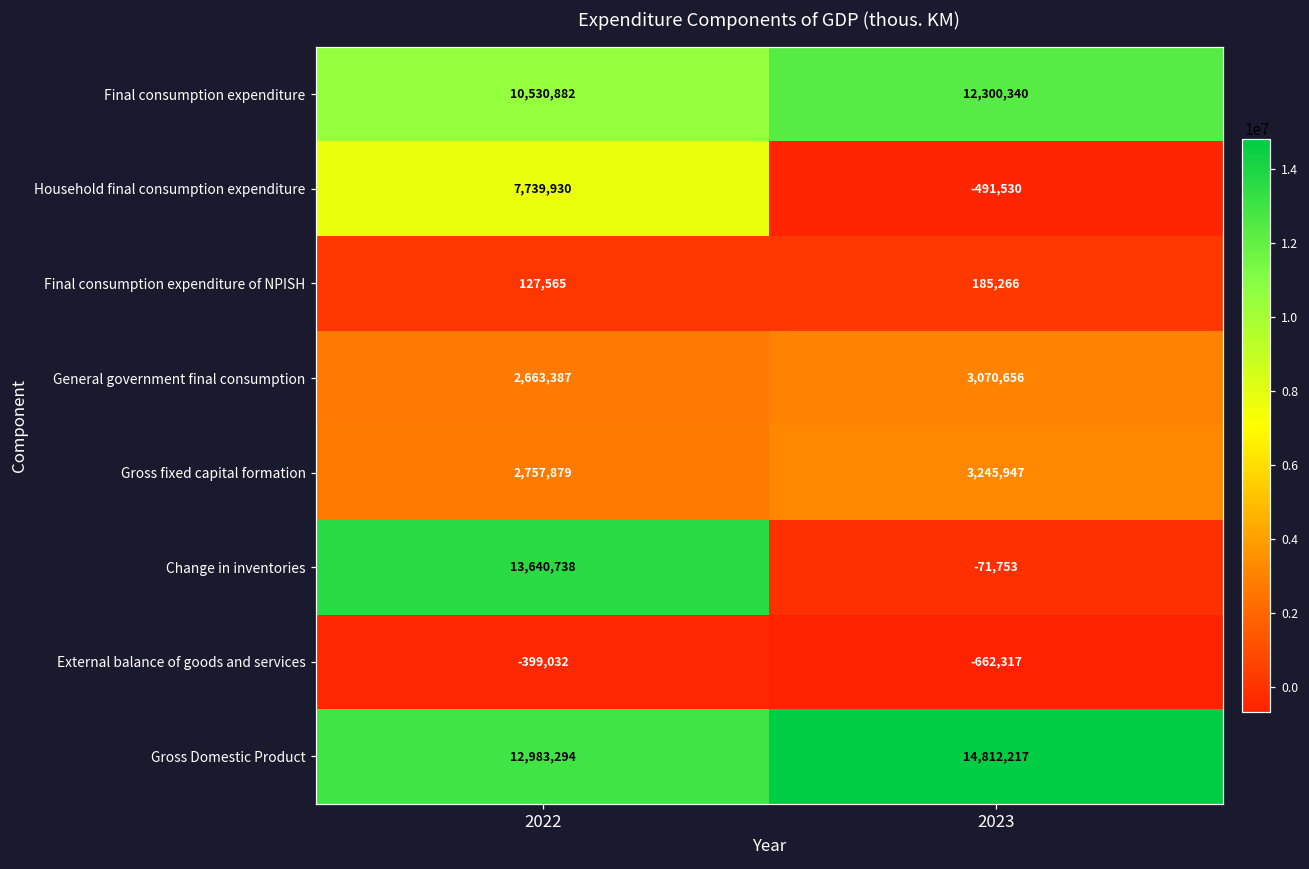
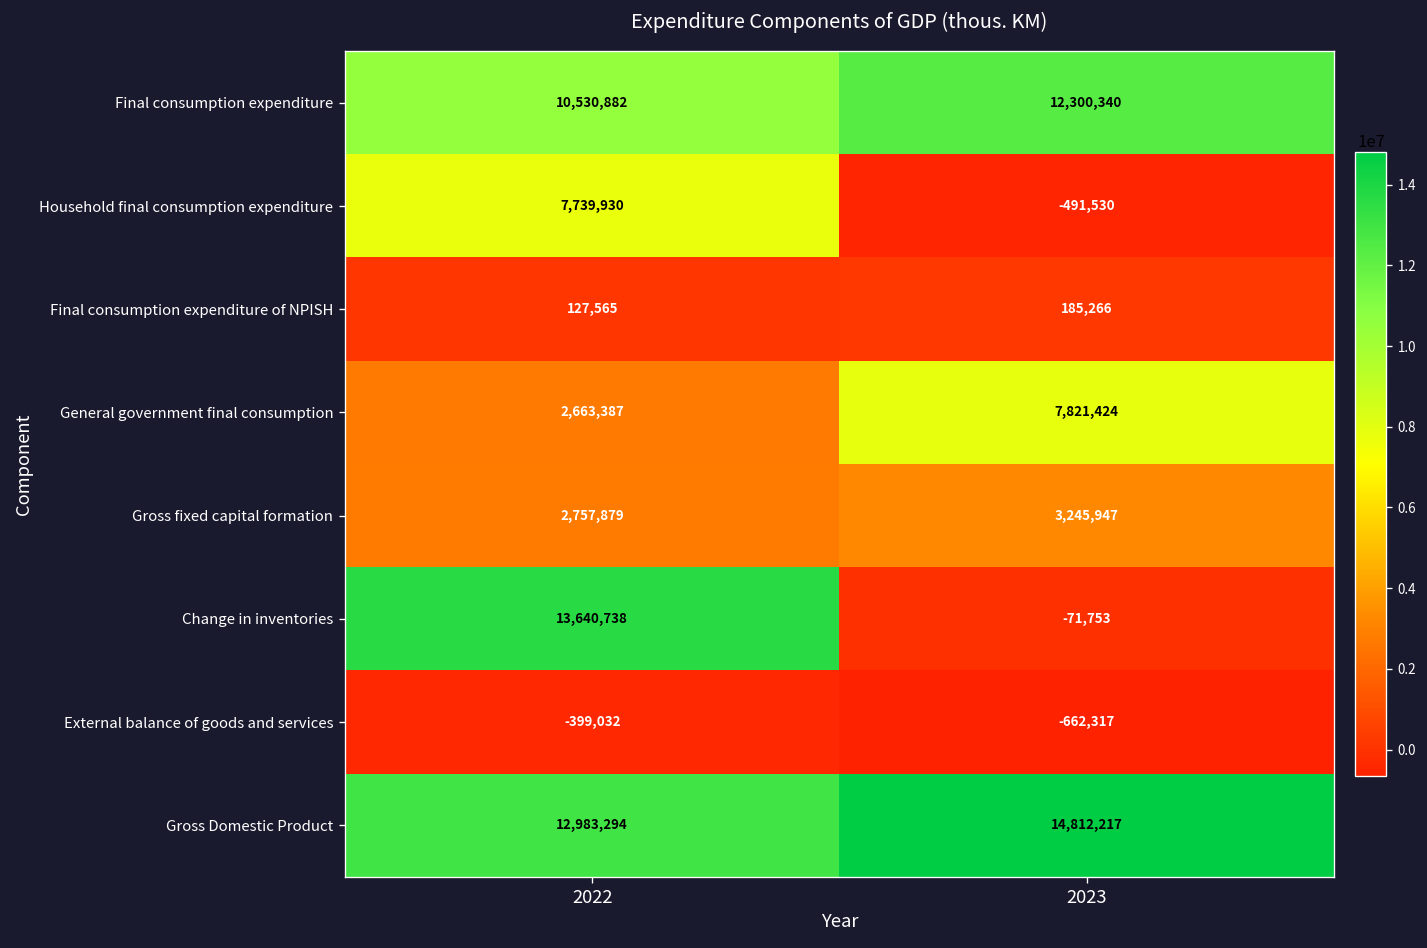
General government final consumption, 2023: 3,070,656 -> 7,821,424
